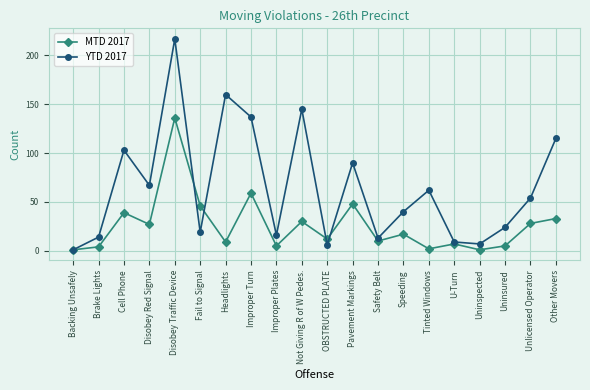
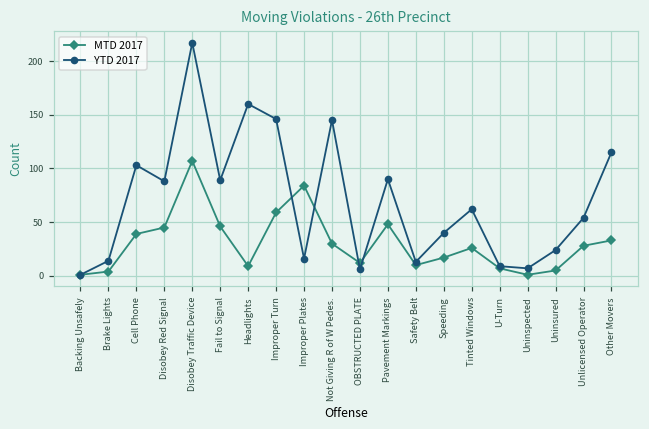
MTD 2017, Disobey Red Signal: 30 -> 50
YTD 2017, Disobey Red Signal: 70 -> 90
MTD 2017, Disobey Traffic Device: 140 -> 110
YTD 2017, Fail to Signal: 20 -> 90
YTD 2017, Improper Turn: 140 -> 150
MTD 2017, Improper Plates: 10 -> 80
MTD 2017, Tinted Windows: 0 -> 30
